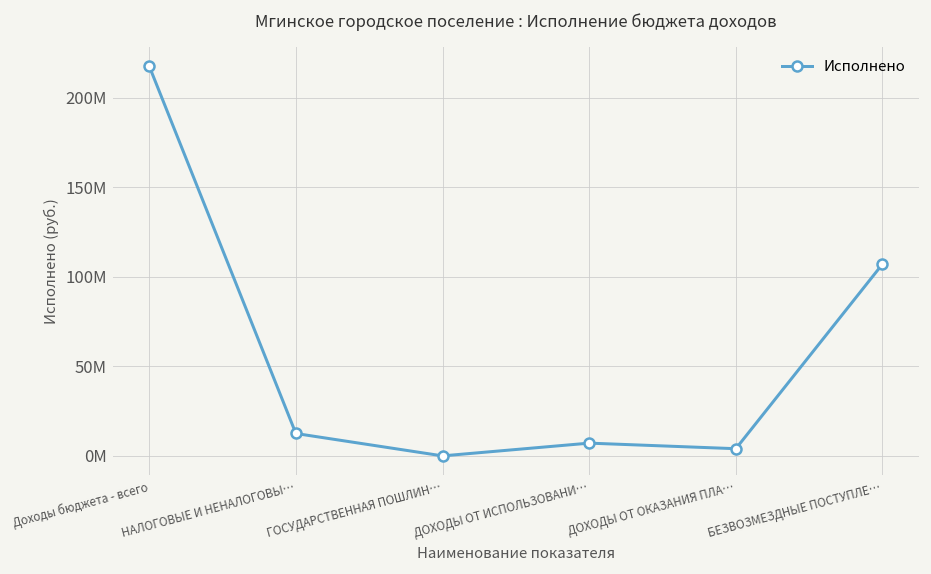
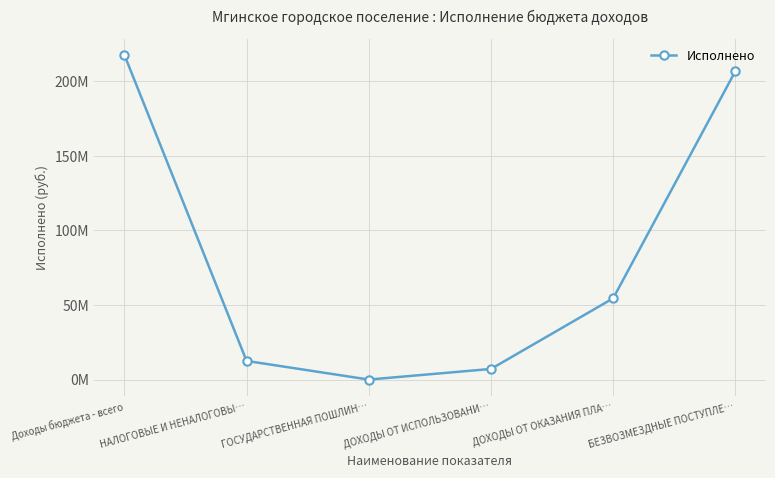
ДОХОДЫ ОТ ОКАЗАНИЯ ПЛА…: 4000000 -> 55000000
БЕЗВОЗМЕЗДНЫЕ ПОСТУПЛЕ…: 107000000 -> 207000000
